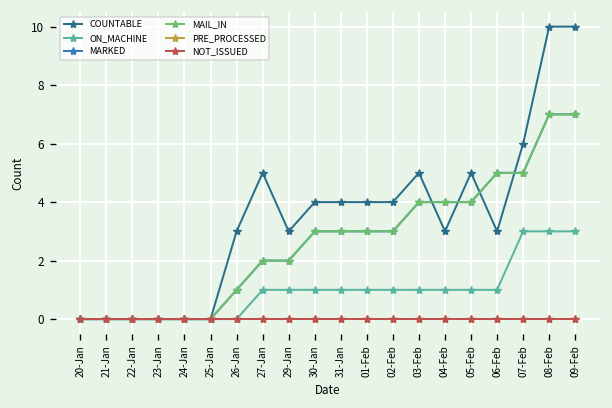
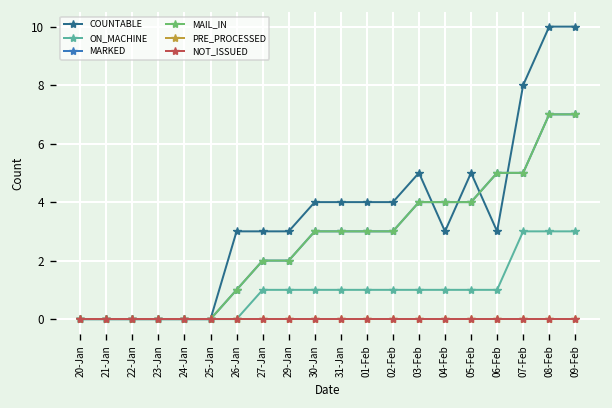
COUNTABLE, 27-Jan: 5 -> 3
COUNTABLE, 07-Feb: 6 -> 8
